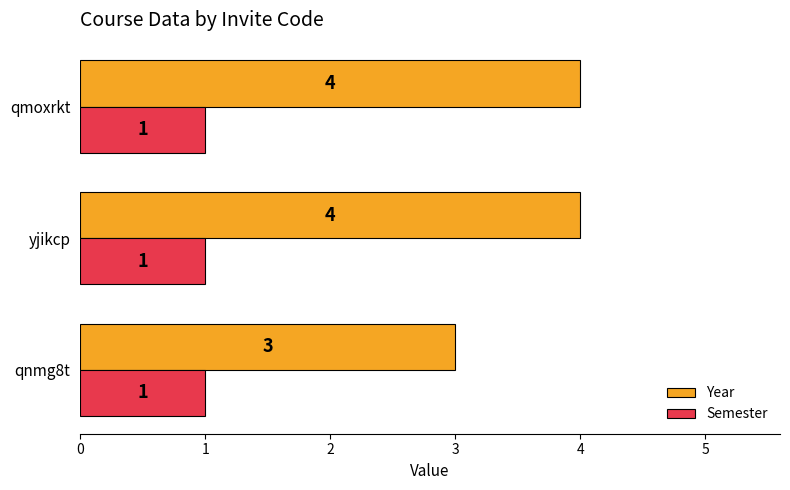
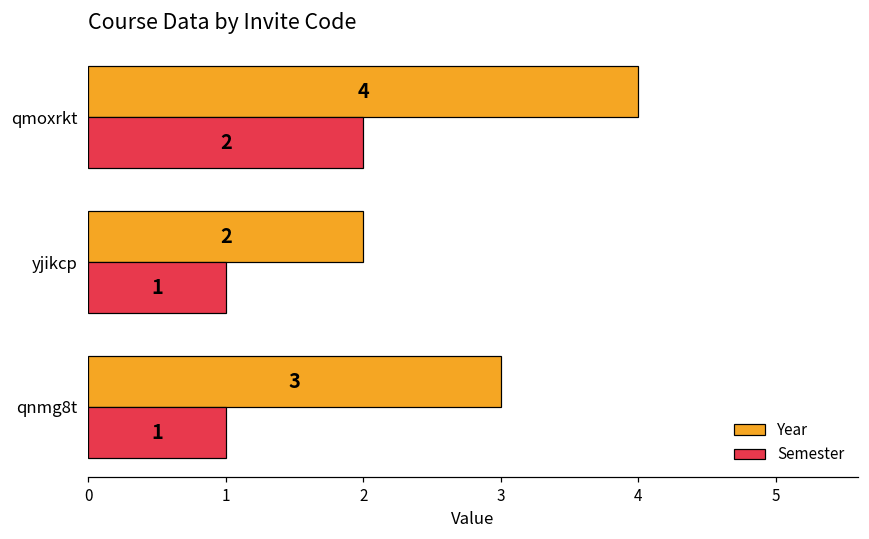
Semester, qmoxrkt: 1 -> 2
Year, yjikcp: 4 -> 2
